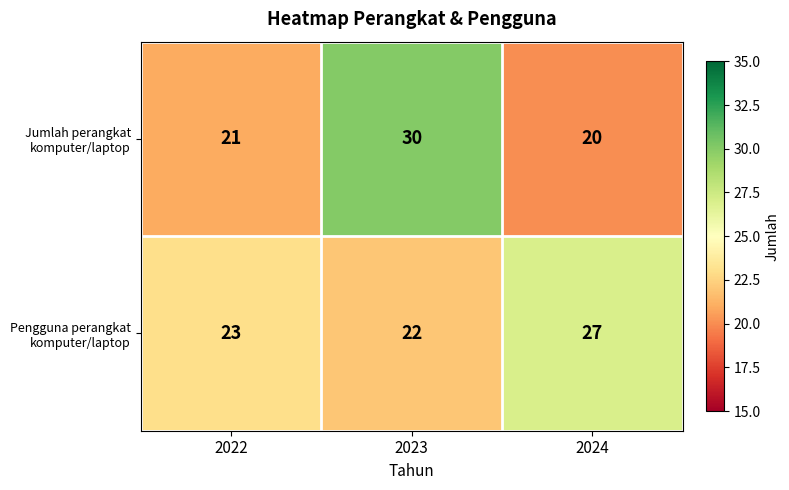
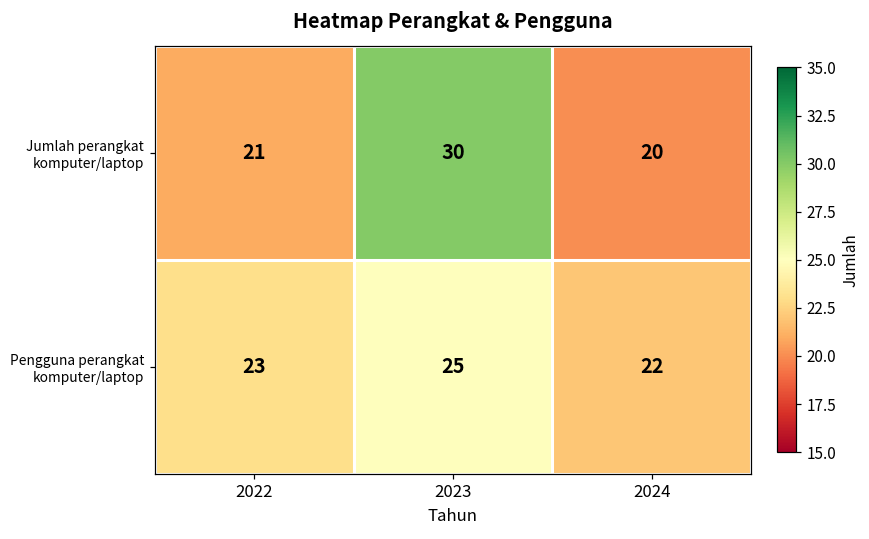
Pengguna perangkat komputer/laptop, 2023: 22 -> 25
Pengguna perangkat komputer/laptop, 2024: 27 -> 22
